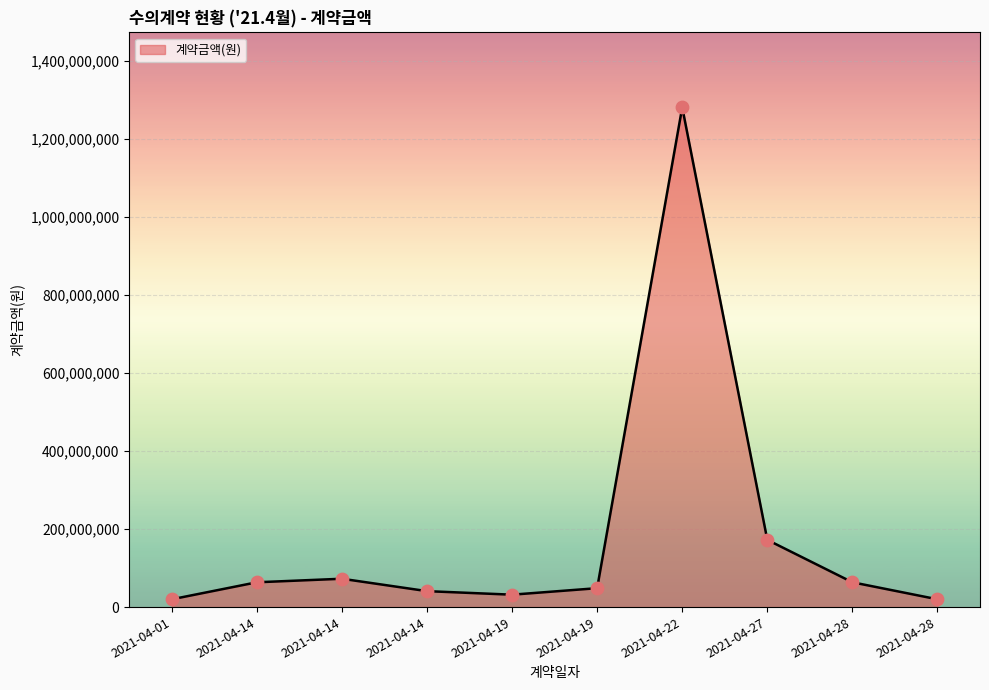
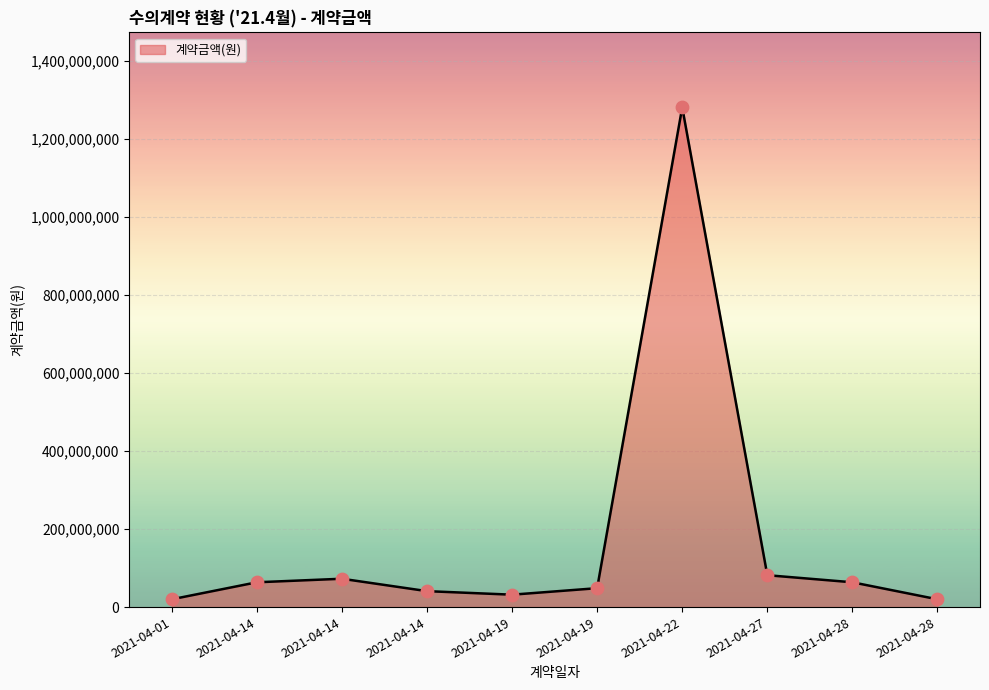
2021-04-27: 170,000,000 -> 80,000,000
